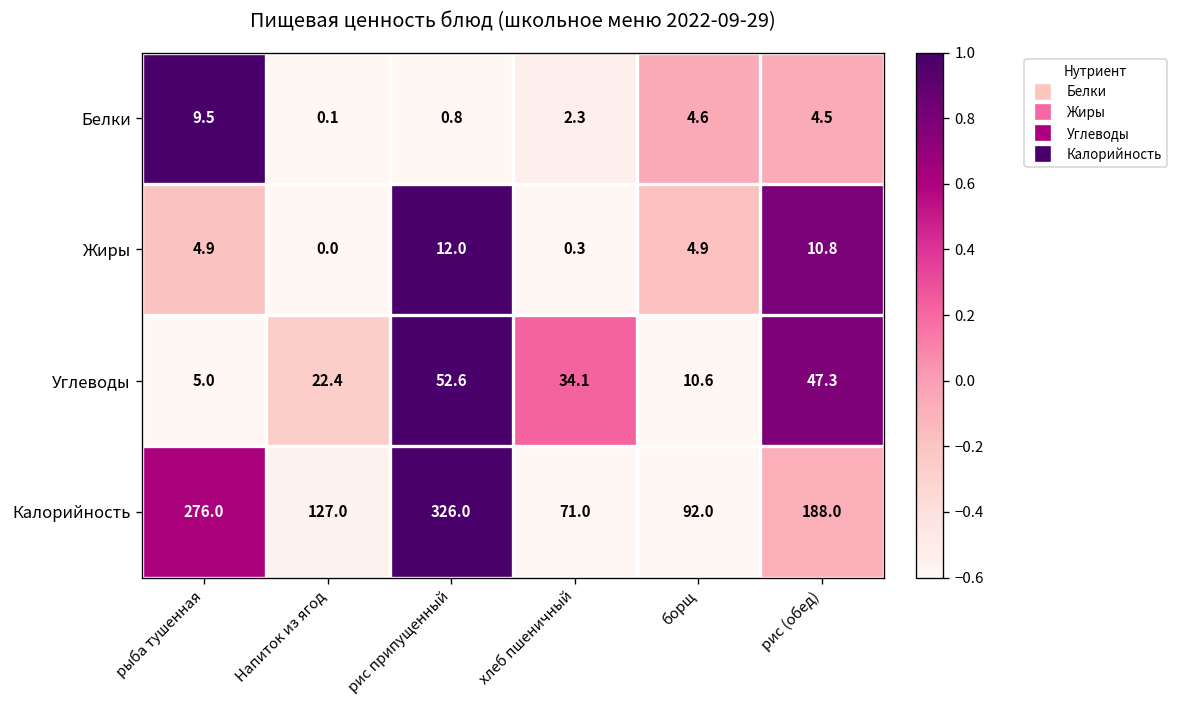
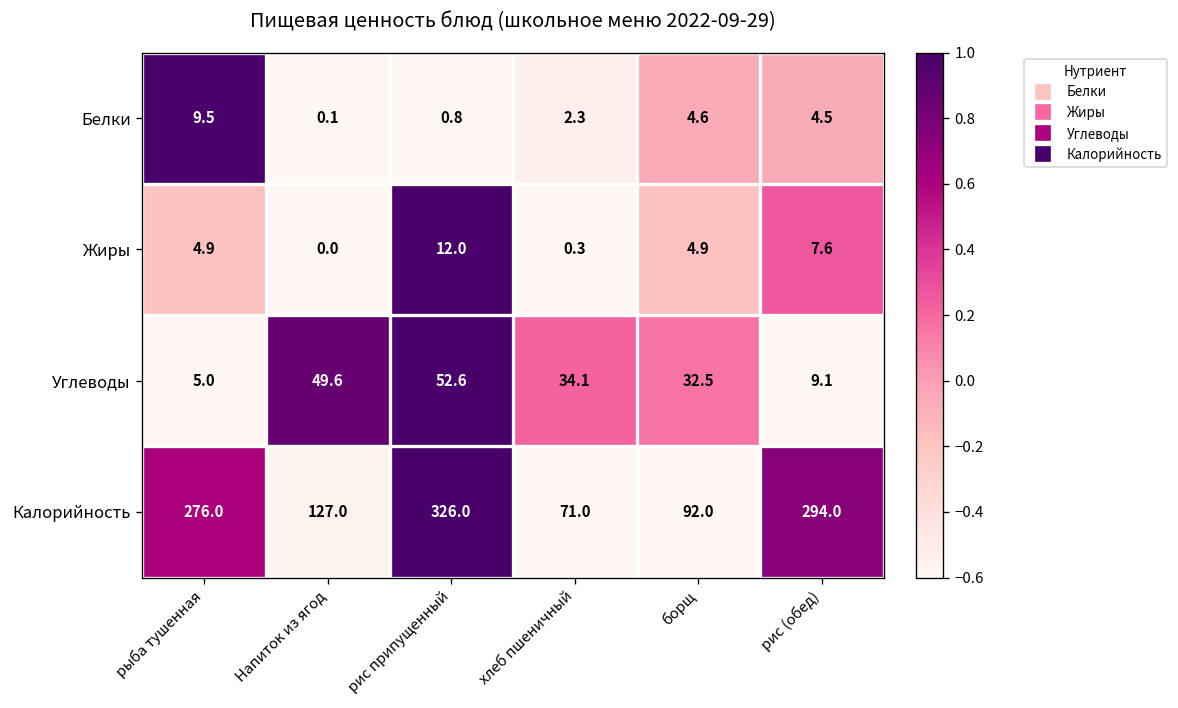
Жиры, рис (обед): 10.8 -> 7.6
Углеводы, Напиток из ягод: 22.4 -> 49.6
Углеводы, борщ: 10.6 -> 32.5
Углеводы, рис (обед): 47.3 -> 9.1
Калорийность, рис (обед): 188.0 -> 294.0
